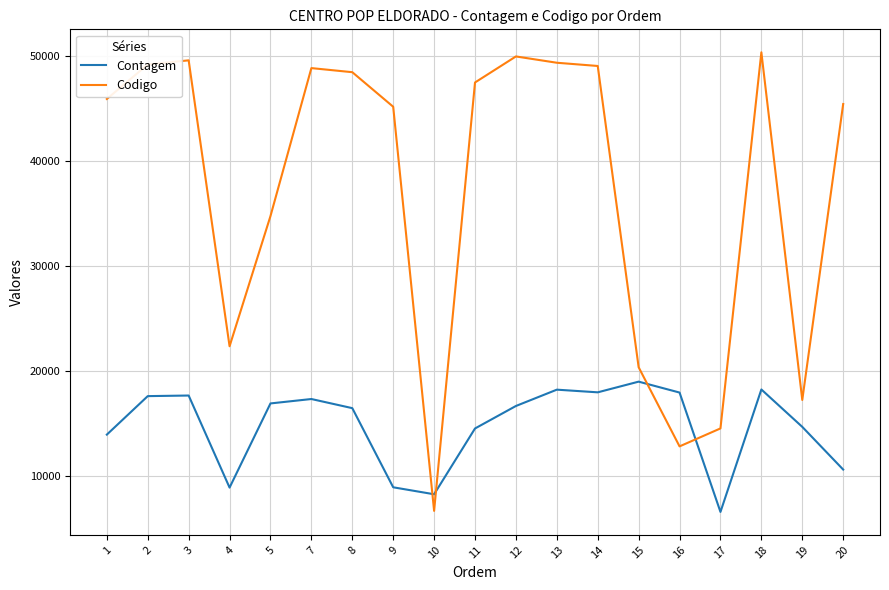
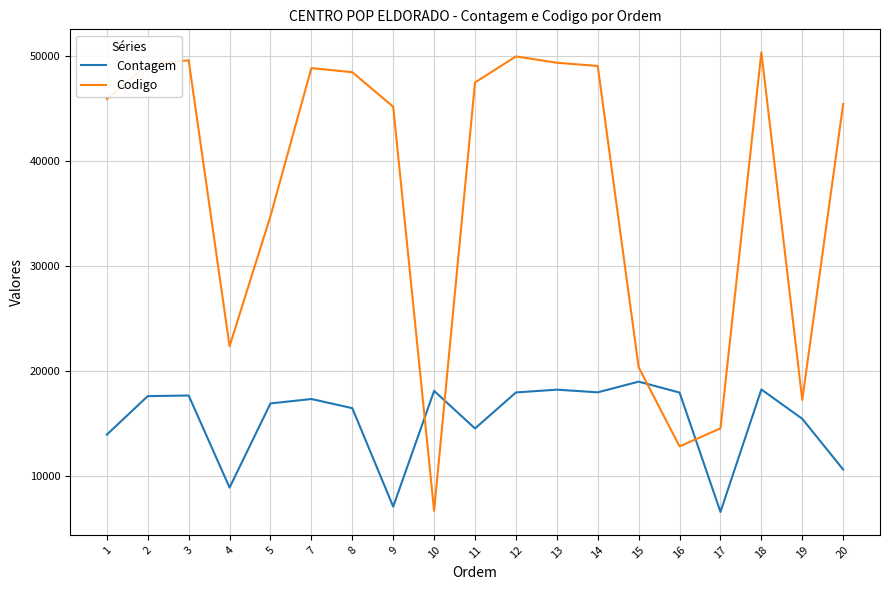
Contagem, 9: 8900 -> 7000
Contagem, 10: 8200 -> 18100
Contagem, 12: 16600 -> 17900
Contagem, 19: 14700 -> 15400
